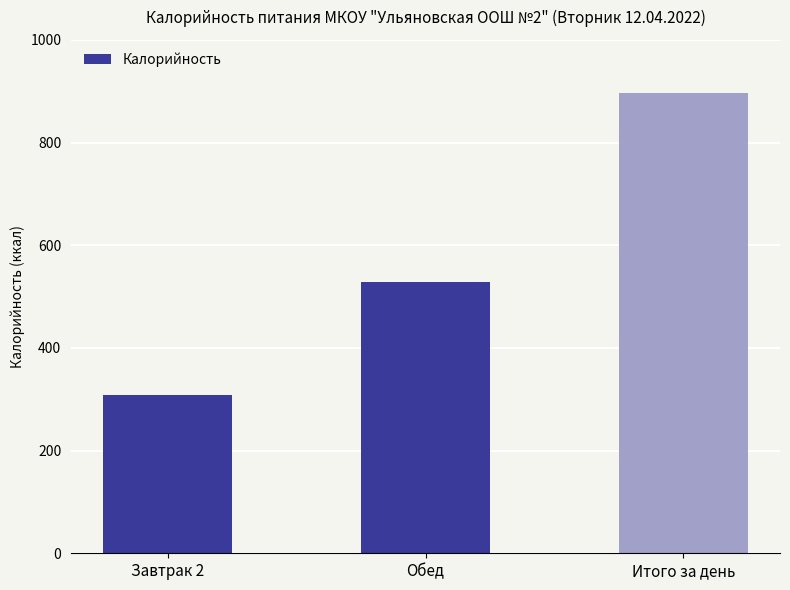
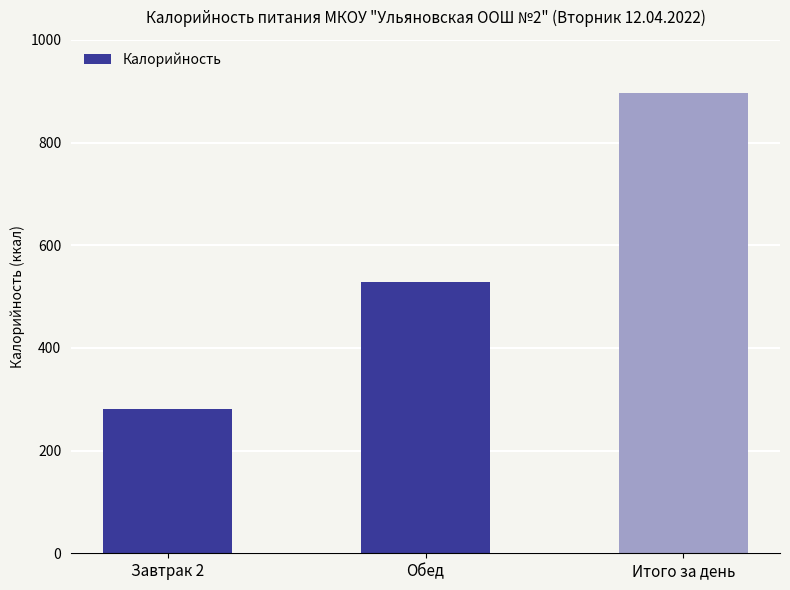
Завтрак 2: 310 -> 280
